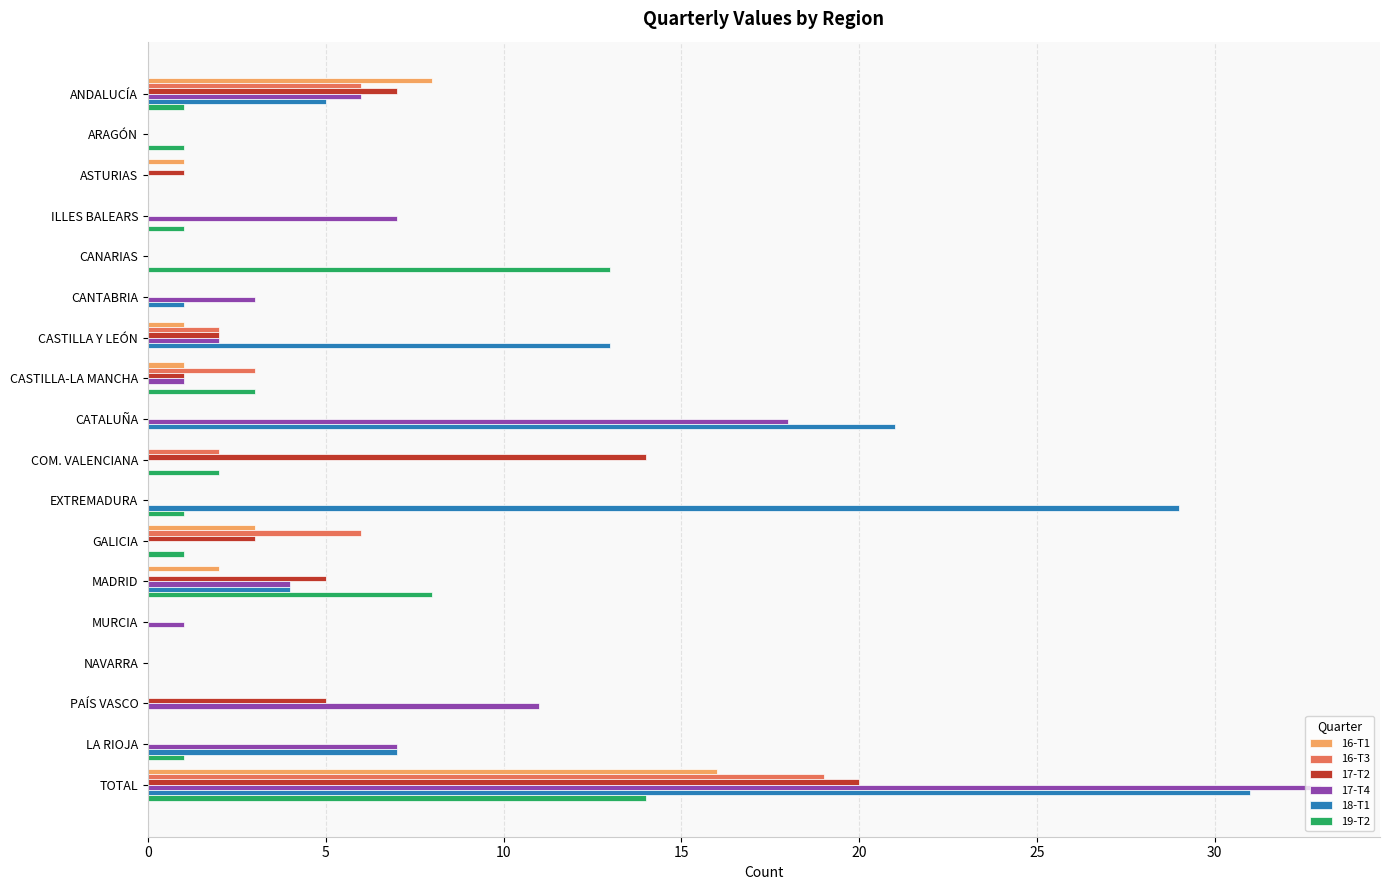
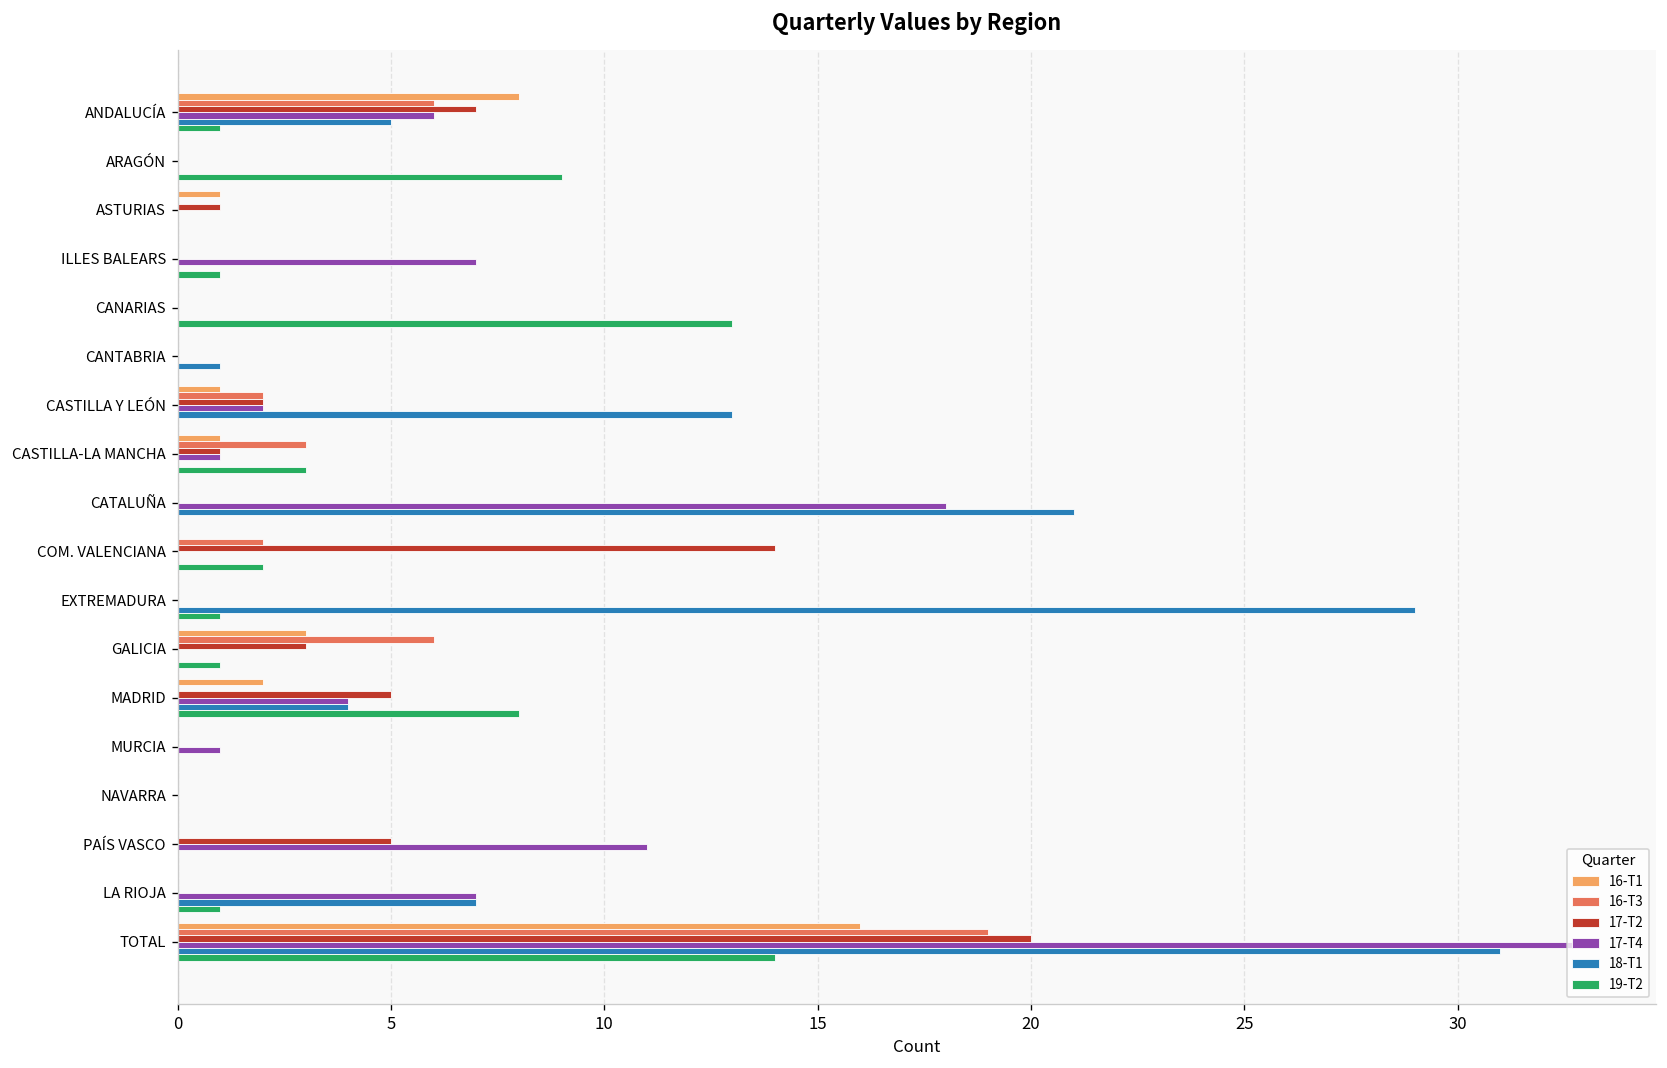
19-T2, ARAGÓN: 1 -> 9
17-T4, CANTABRIA: 3 -> 0
